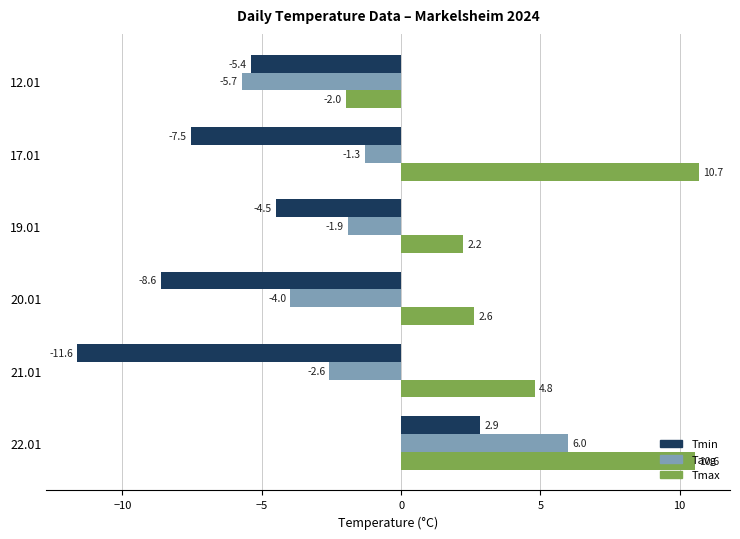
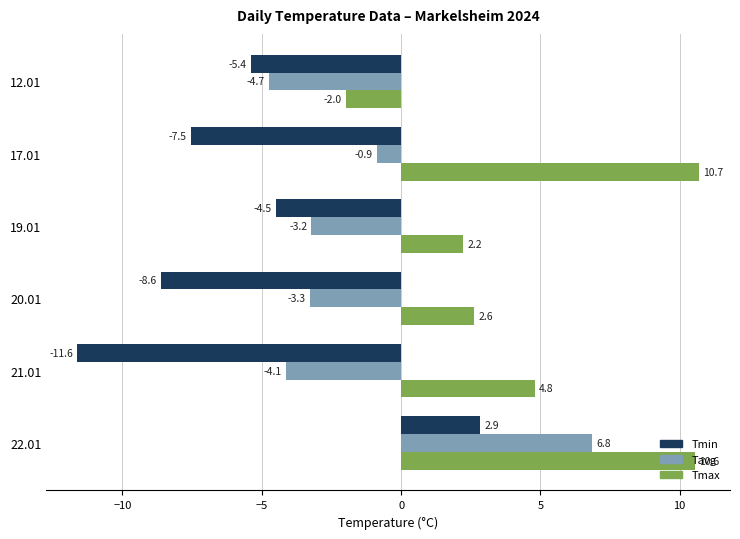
Tavg, 12.01: -5.7 -> -4.7
Tavg, 17.01: -1.3 -> -0.9
Tavg, 19.01: -1.9 -> -3.2
Tavg, 20.01: -4.0 -> -3.3
Tavg, 21.01: -2.6 -> -4.1
Tavg, 22.01: 6.0 -> 6.8
